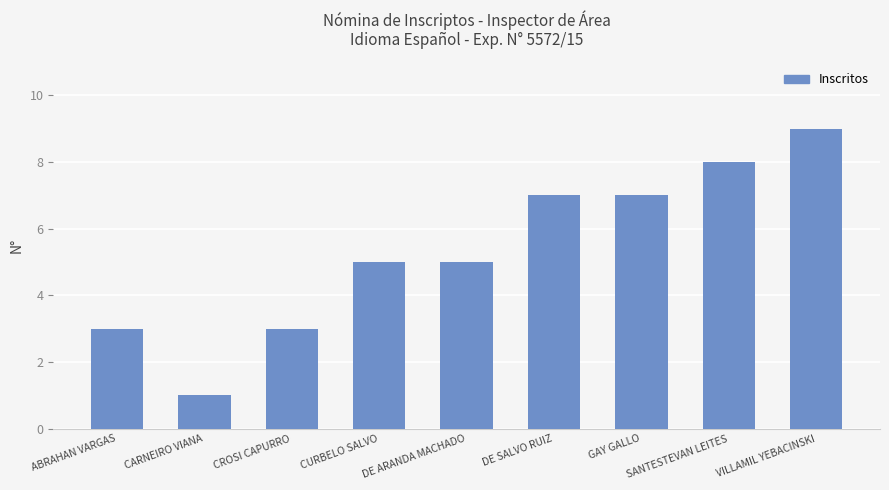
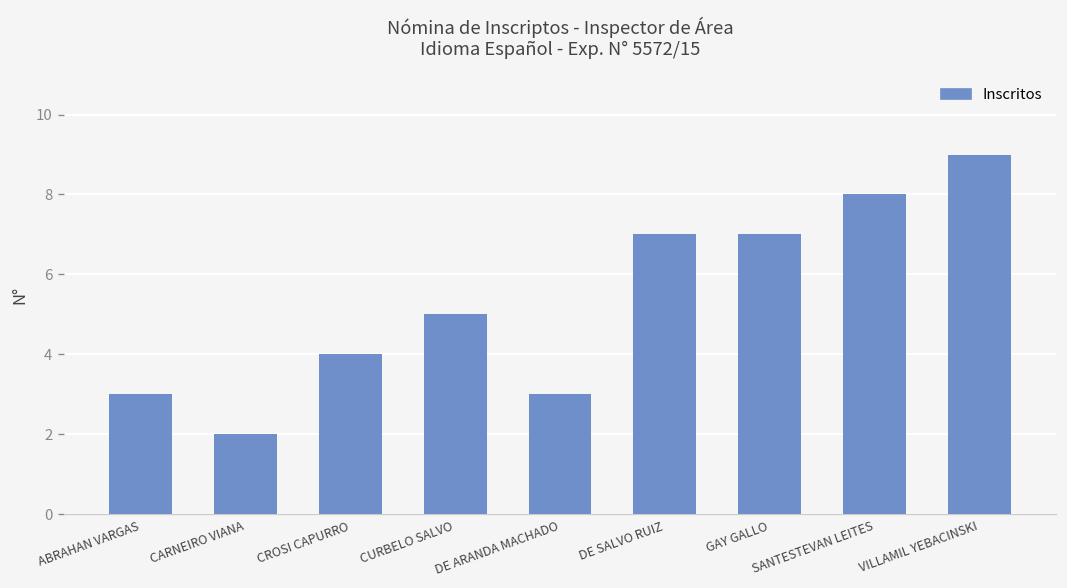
CARNEIRO VIANA: 1 -> 2
CROSI CAPURRO: 3 -> 4
DE ARANDA MACHADO: 5 -> 3
